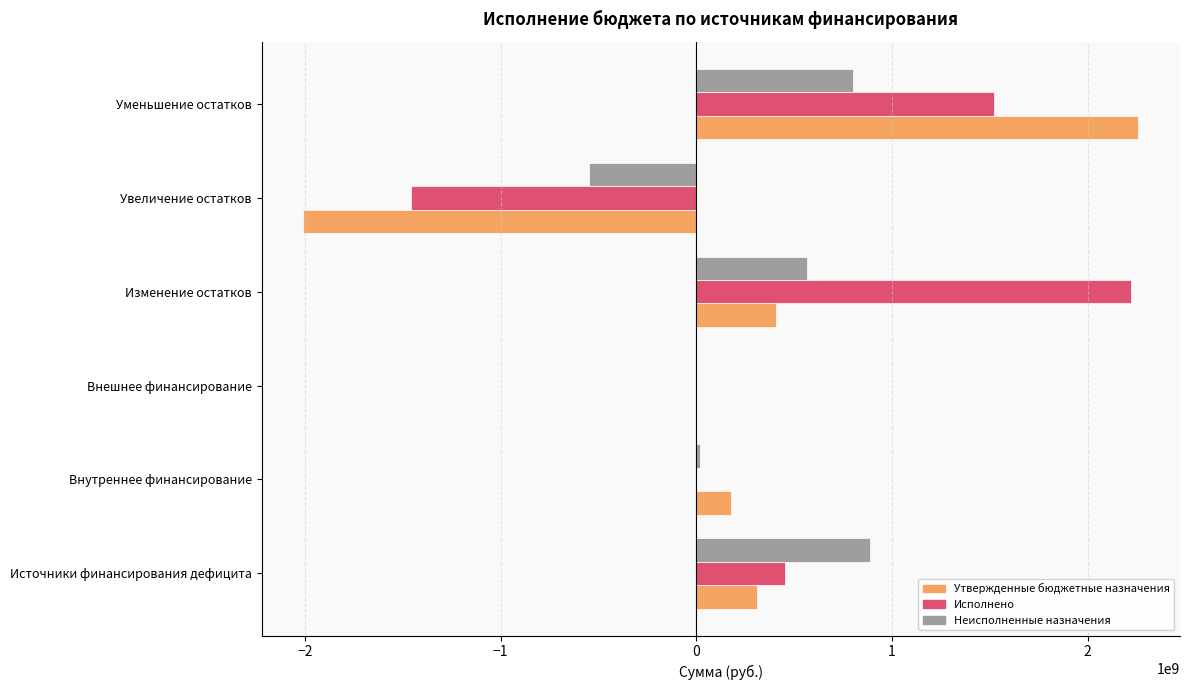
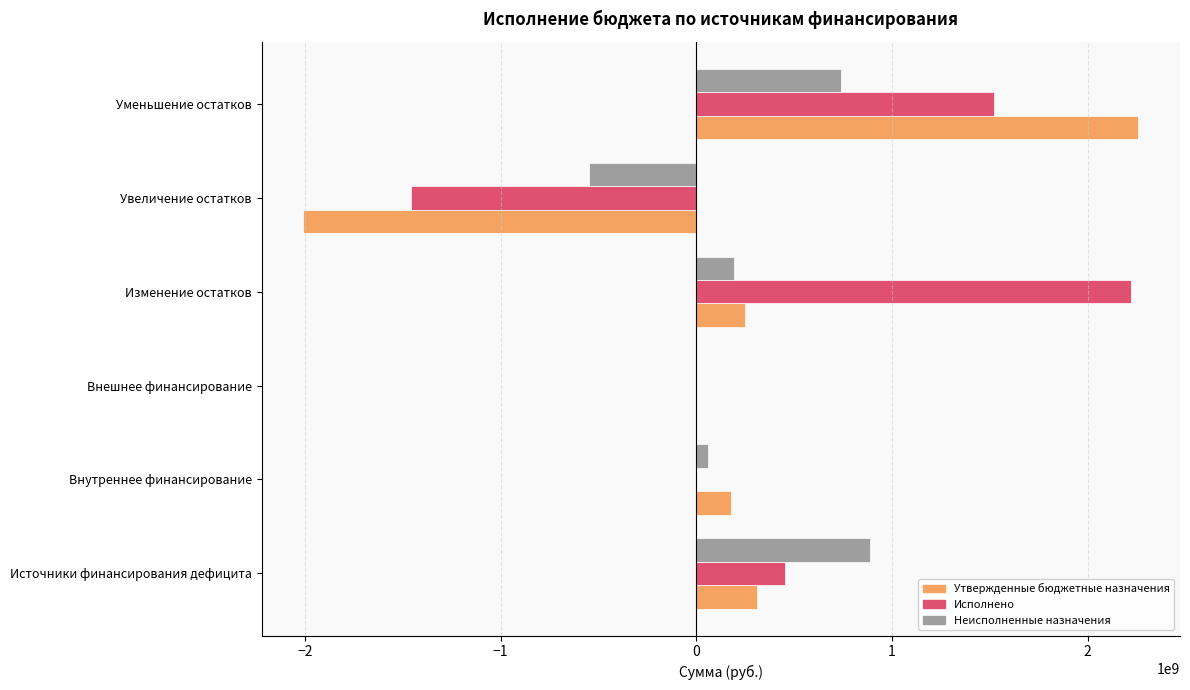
Неисполненные назначения, Уменьшение остатков: 800000000 -> 740000000
Неисполненные назначения, Изменение остатков: 560000000 -> 190000000
Утвержденные бюджетные назначения, Изменение остатков: 400000000 -> 250000000
Неисполненные назначения, Внутреннее финансирование: 20000000 -> 60000000
